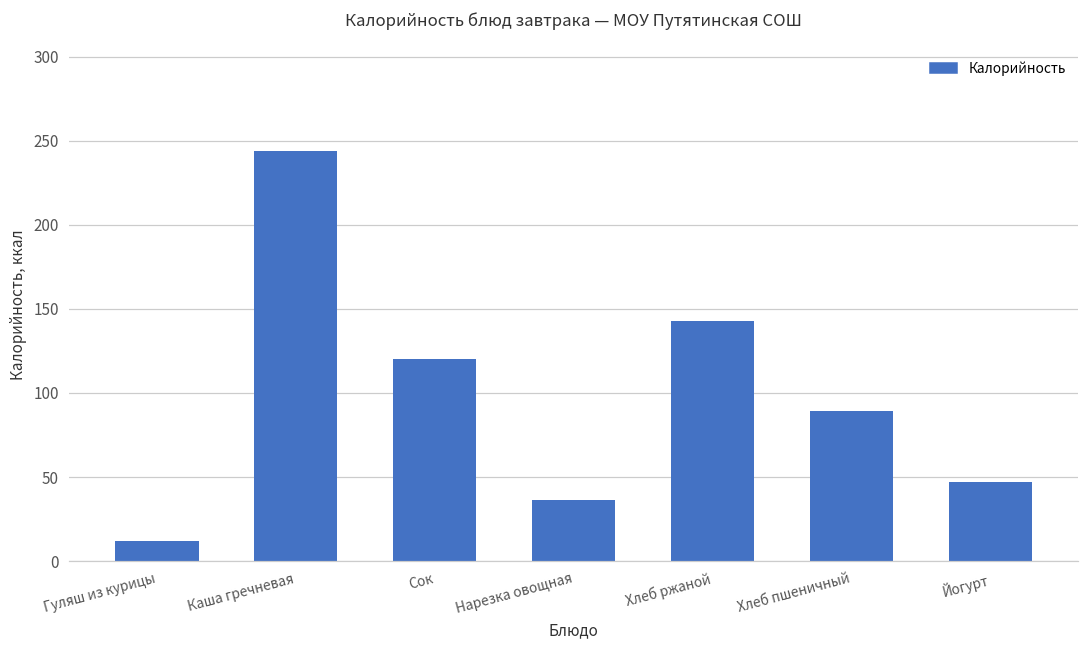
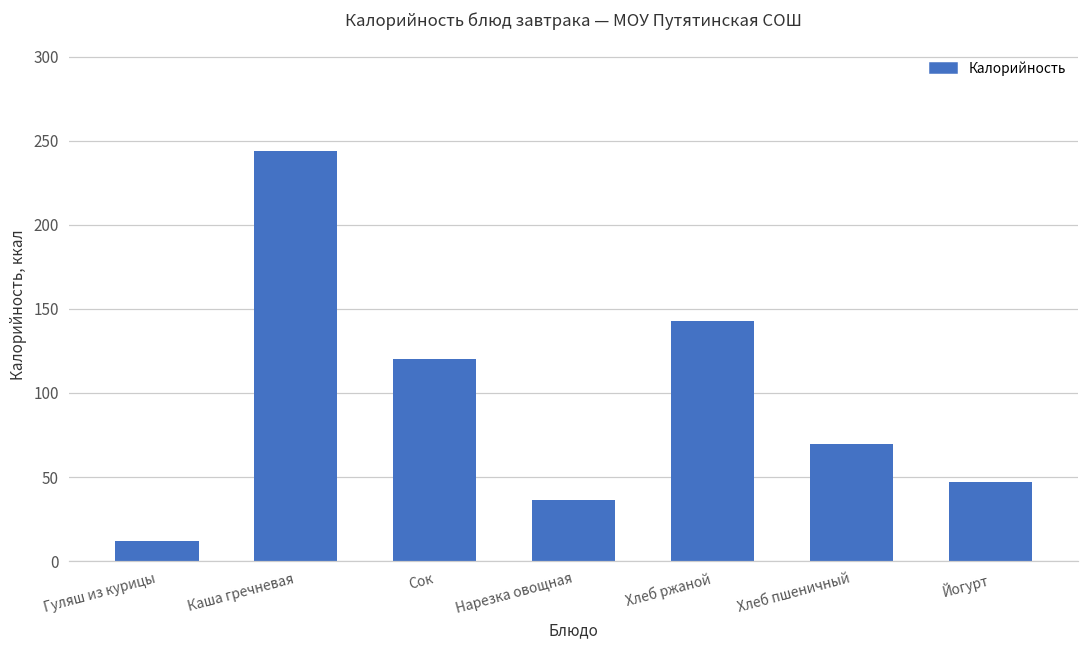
Хлеб пшеничный: 89 -> 69
